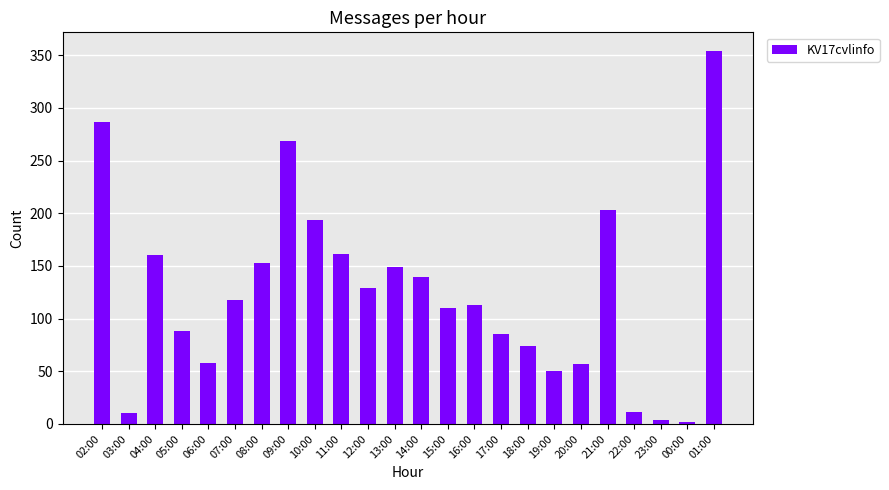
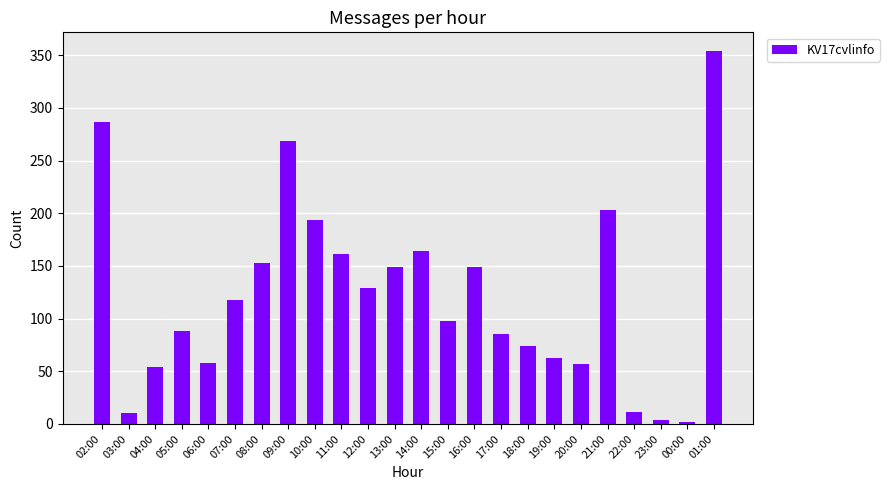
04:00: 160 -> 54
14:00: 139 -> 164
15:00: 110 -> 98
16:00: 113 -> 149
19:00: 50 -> 63
